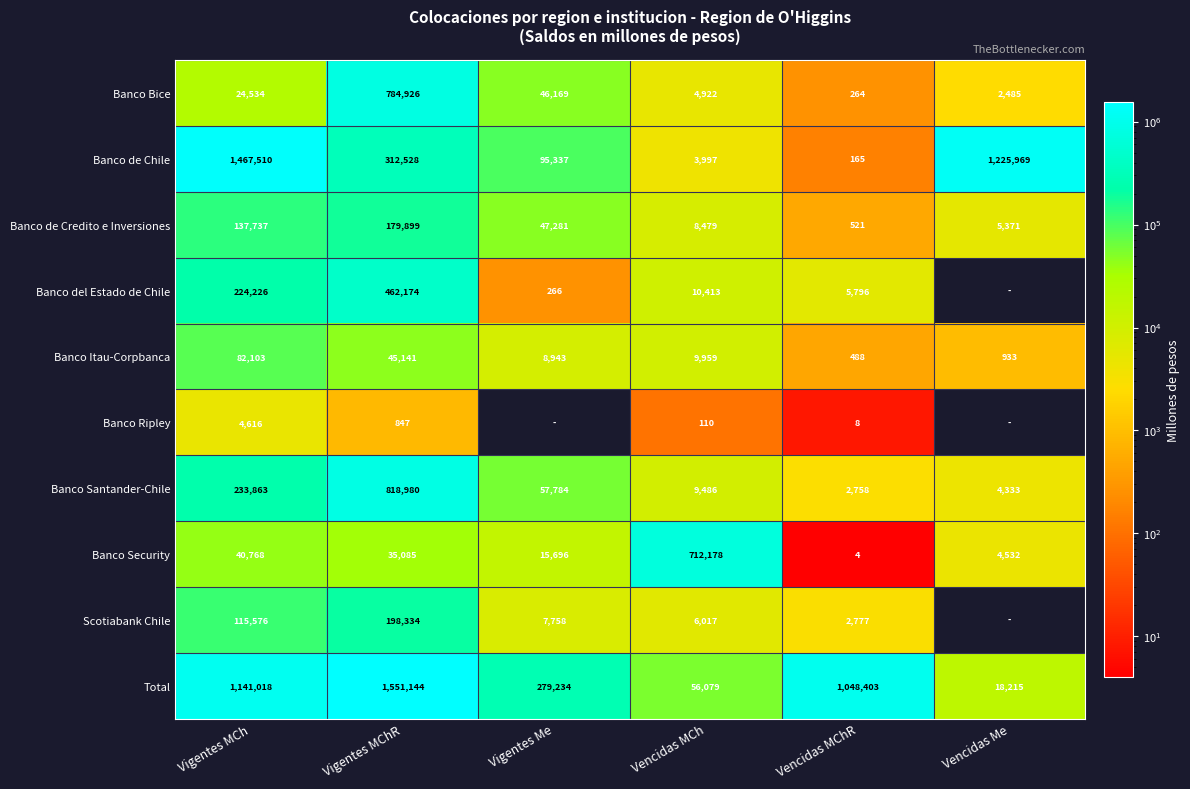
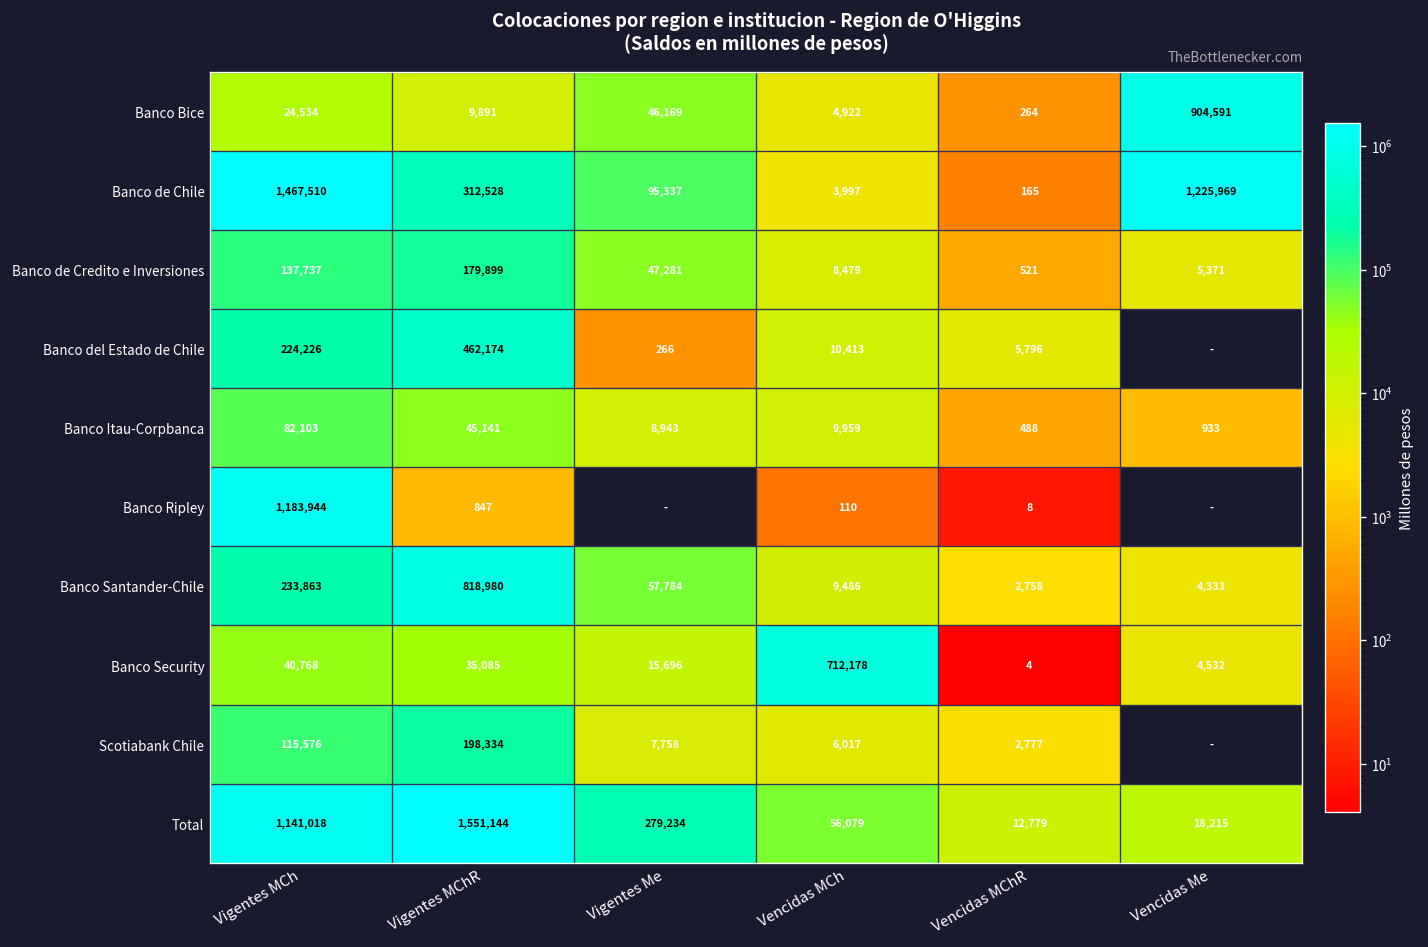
Banco Bice, Vigentes MChR: 784,926 -> 9,891
Banco Bice, Vencidas Me: 2,485 -> 904,591
Banco Ripley, Vigentes MCh: 4,616 -> 1,183,944
Total, Vencidas MChR: 1,048,403 -> 12,779
